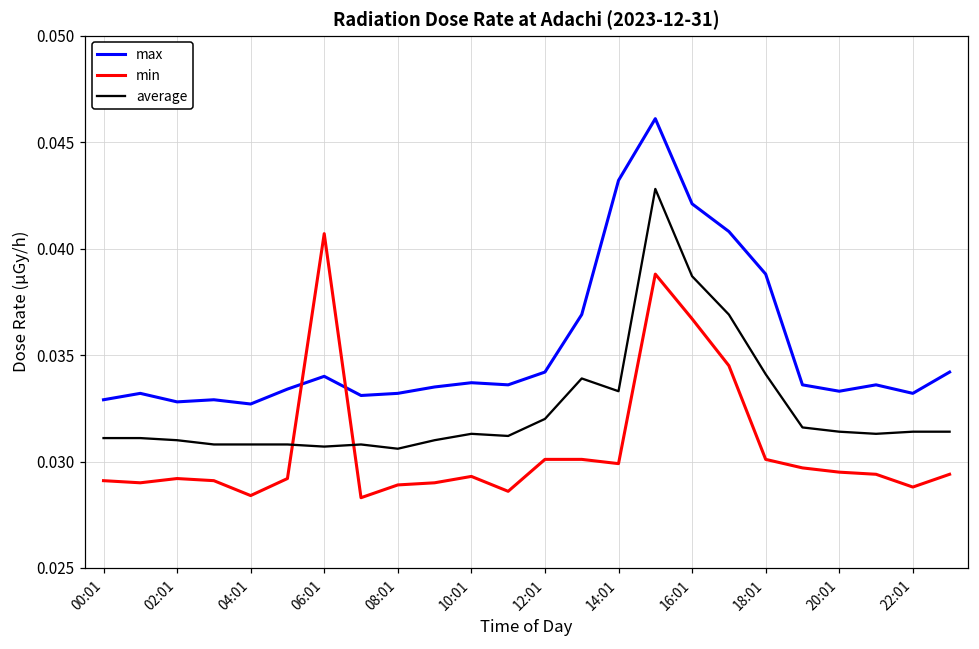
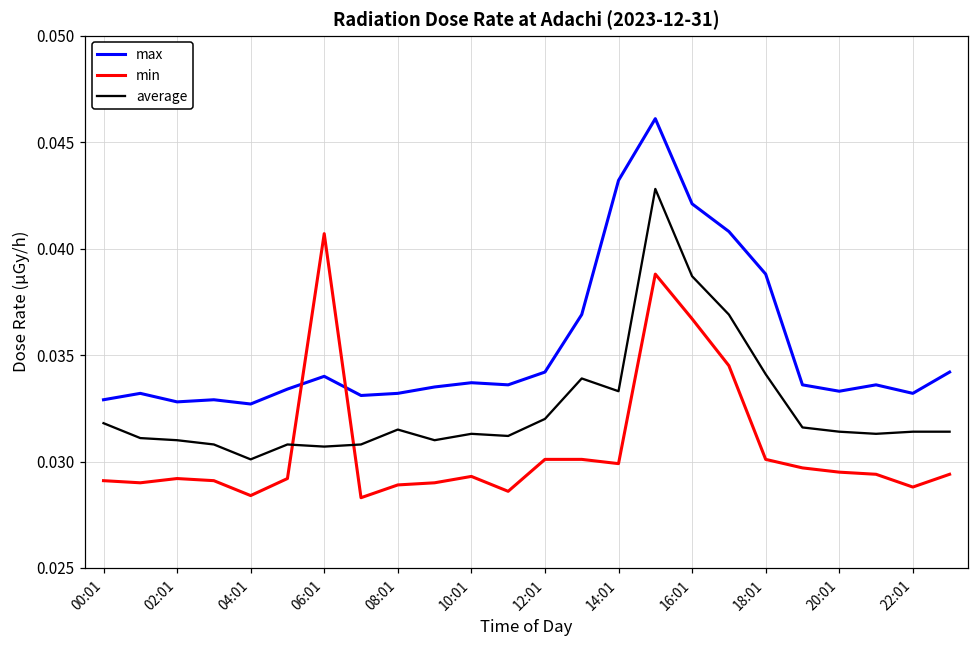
average, 00:01: 0.0311 -> 0.0318
average, 04:01: 0.0308 -> 0.0301
average, 08:01: 0.0306 -> 0.0315
